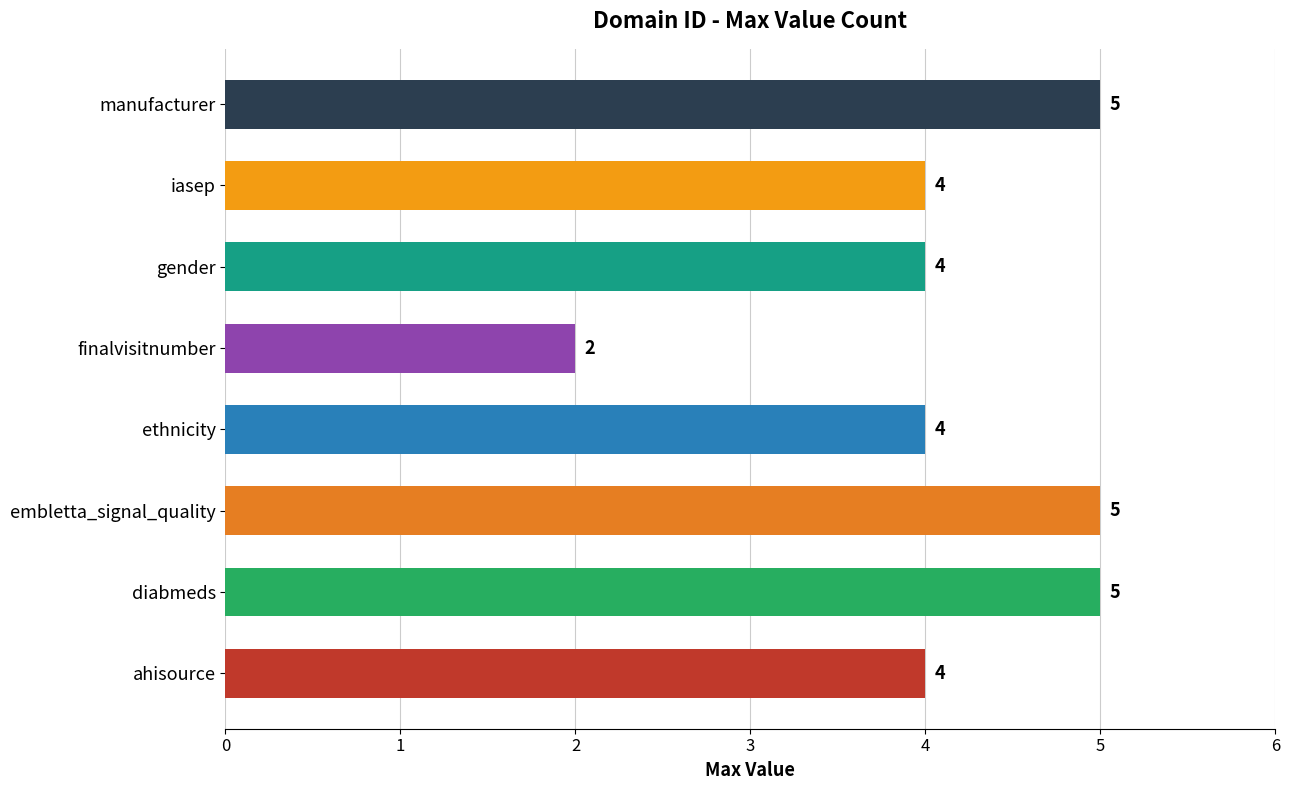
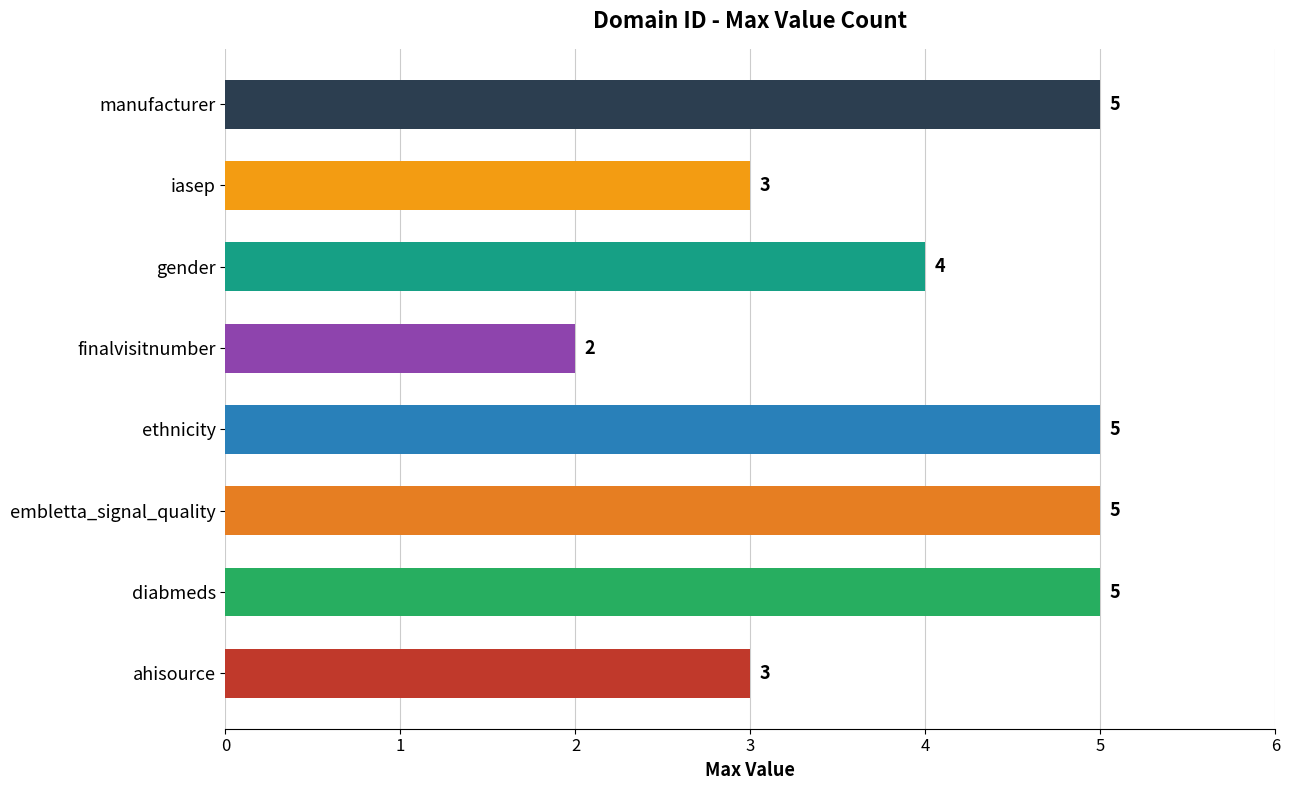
iasep: 4 -> 3
ethnicity: 4 -> 5
ahisource: 4 -> 3
